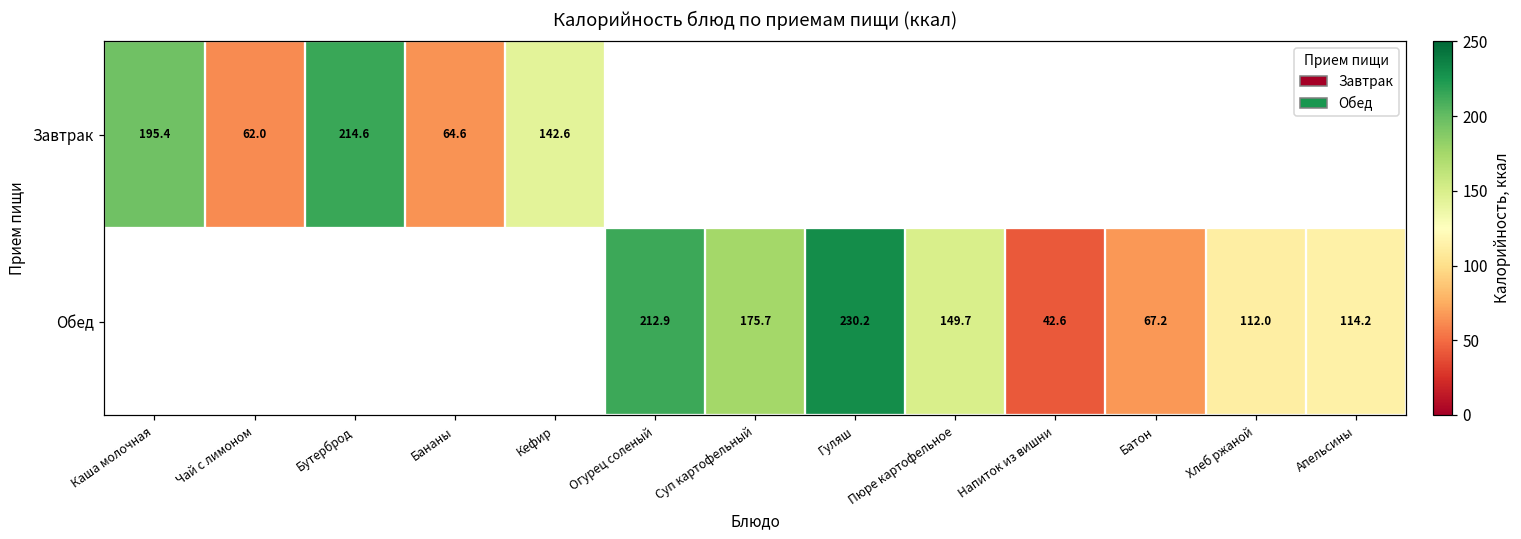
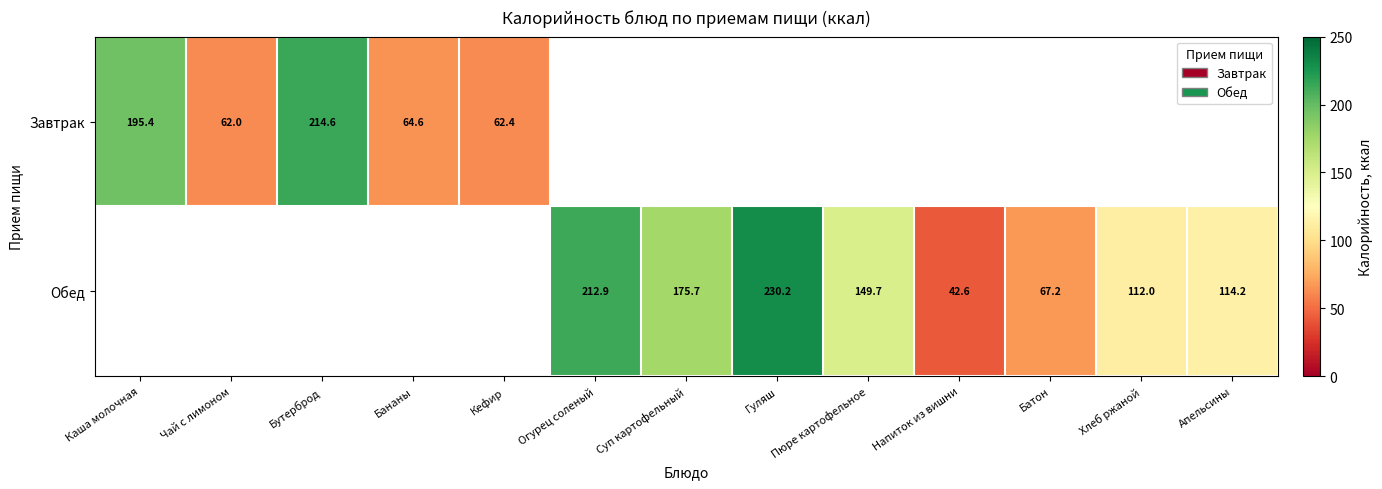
Завтрак, Кефир: 142.6 -> 62.4
